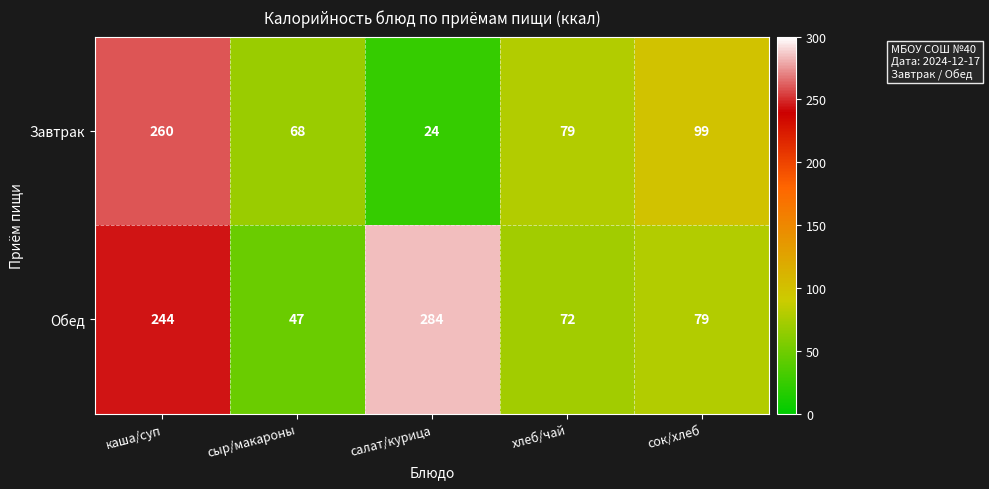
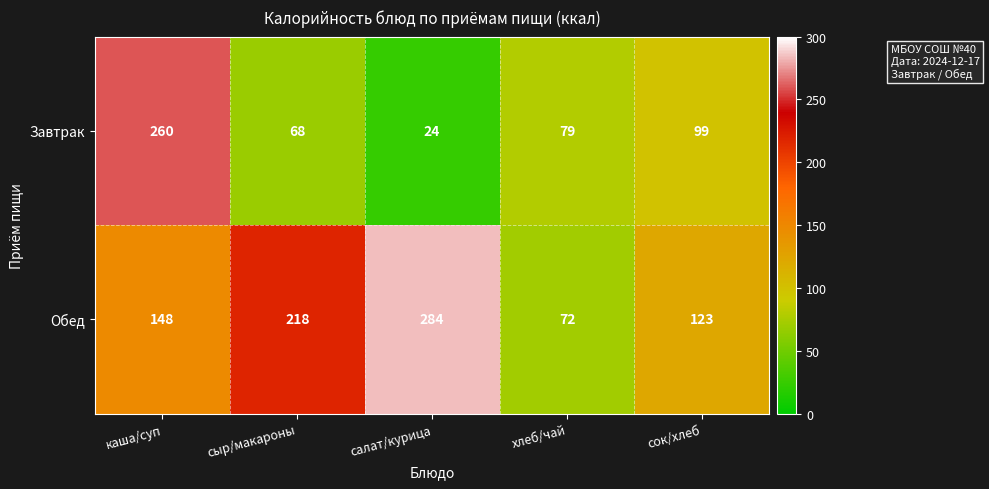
Обед, каша/суп: 244 -> 148
Обед, сыр/макароны: 47 -> 218
Обед, сок/хлеб: 79 -> 123
